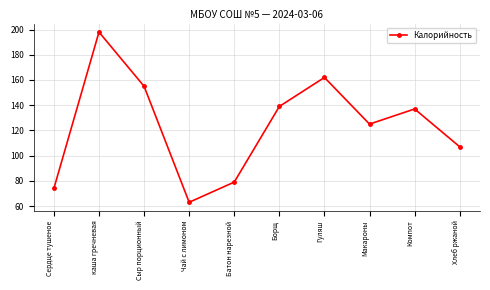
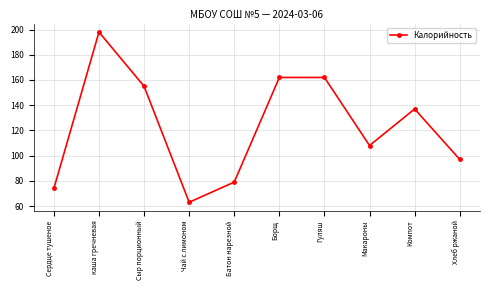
Борщ: 139 -> 162
Макароны: 125 -> 108
Хлеб ржаной: 107 -> 97
